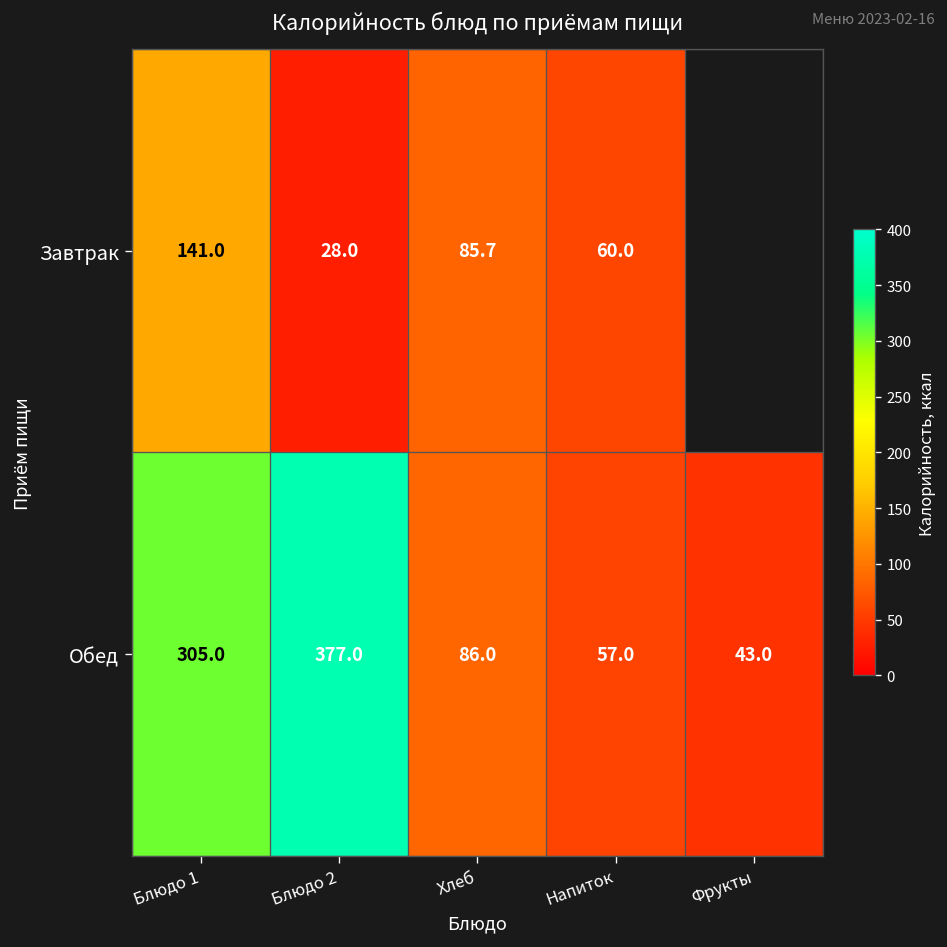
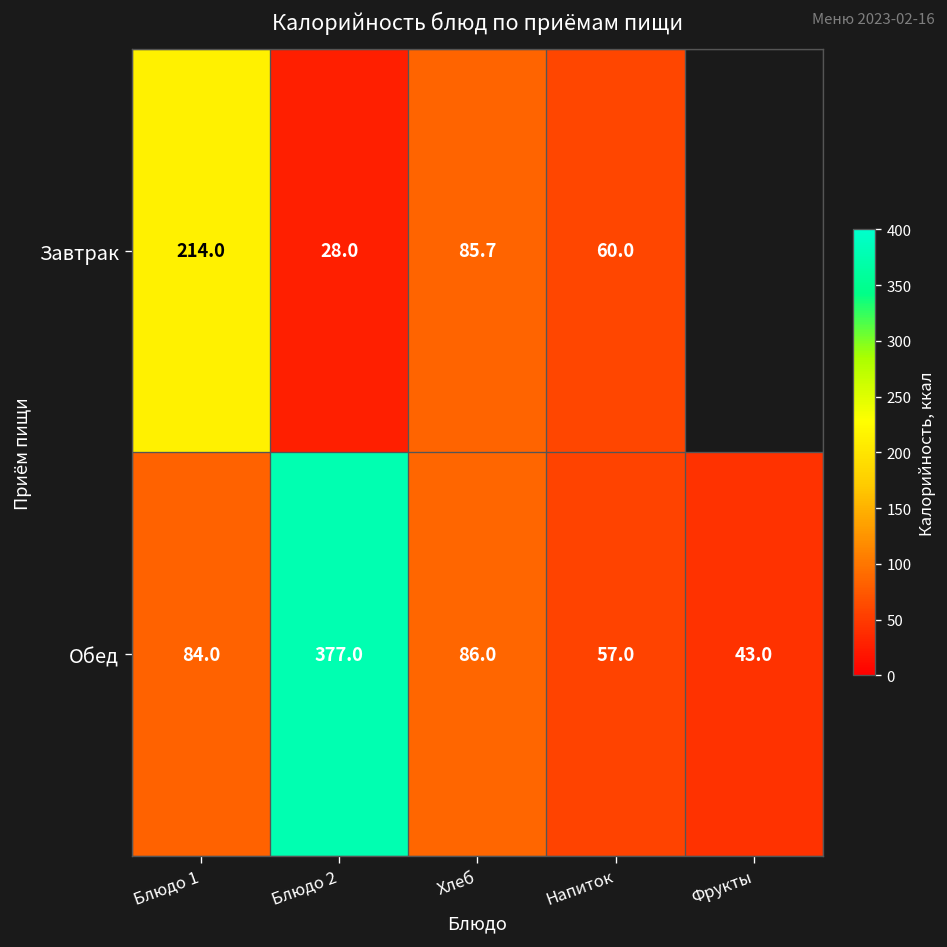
Завтрак, Блюдо 1: 141.0 -> 214.0
Обед, Блюдо 1: 305.0 -> 84.0
